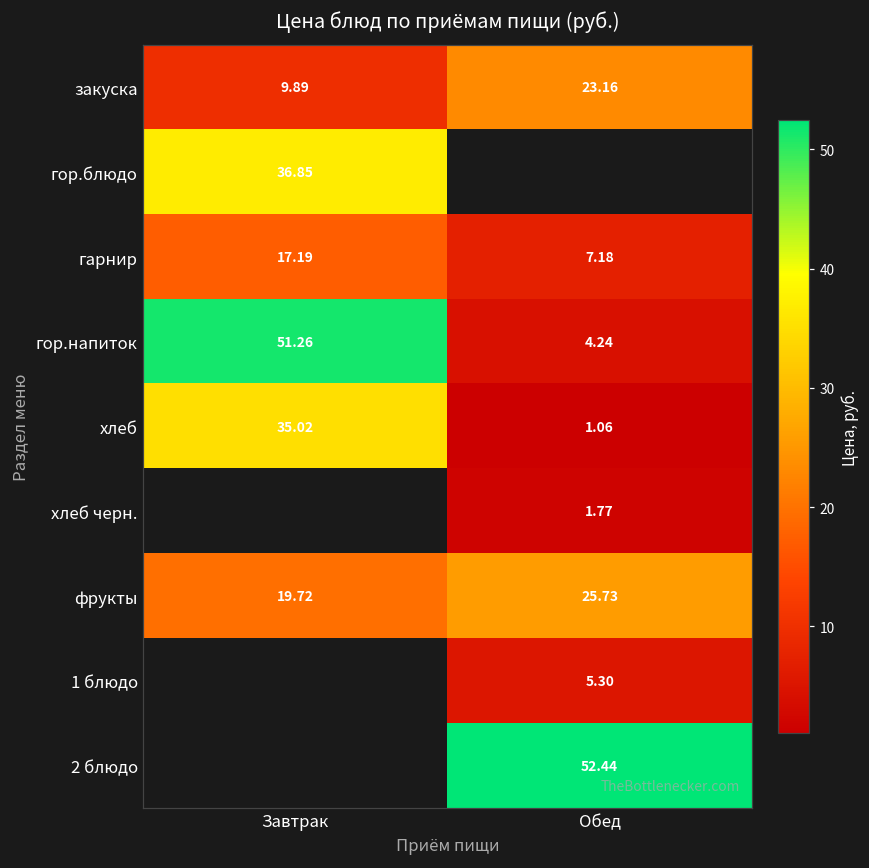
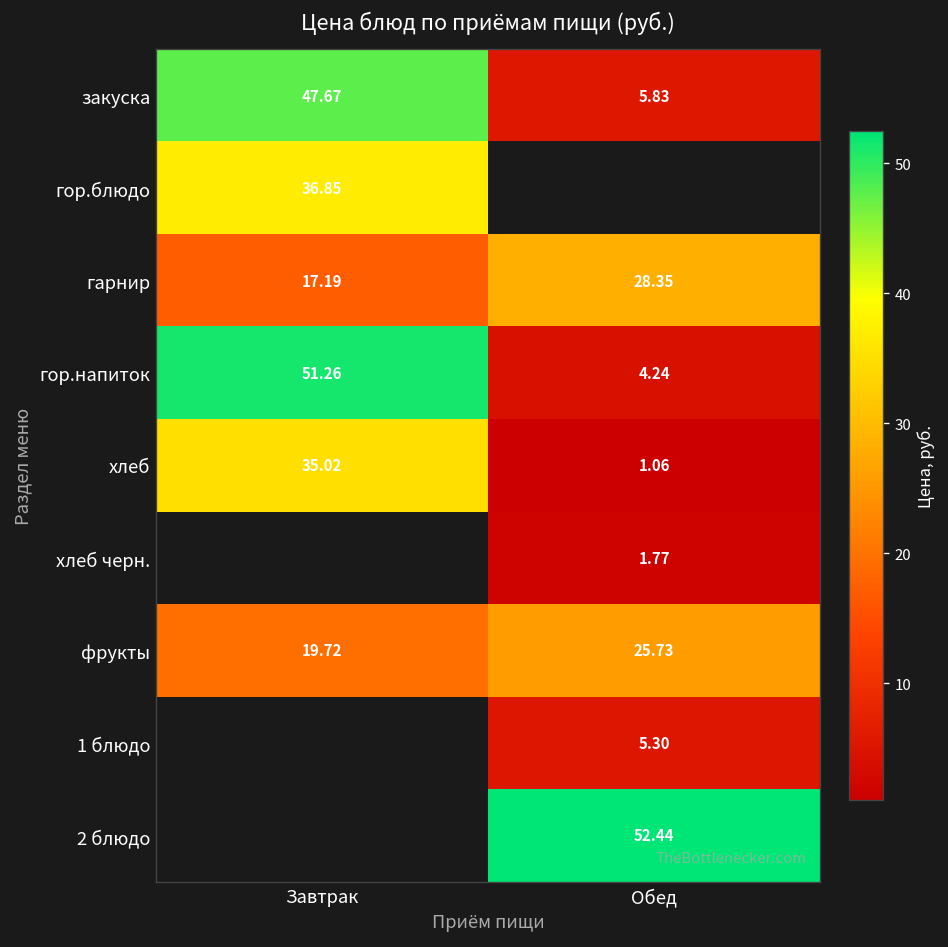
закуска, Завтрак: 9.89 -> 47.67
закуска, Обед: 23.16 -> 5.83
гарнир, Обед: 7.18 -> 28.35
